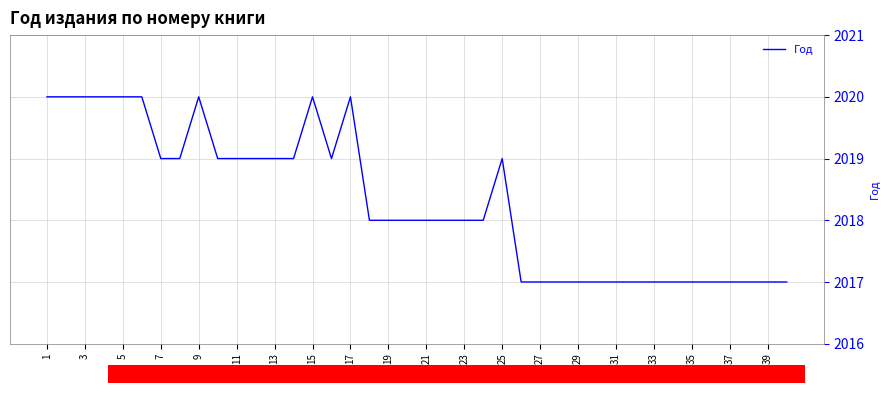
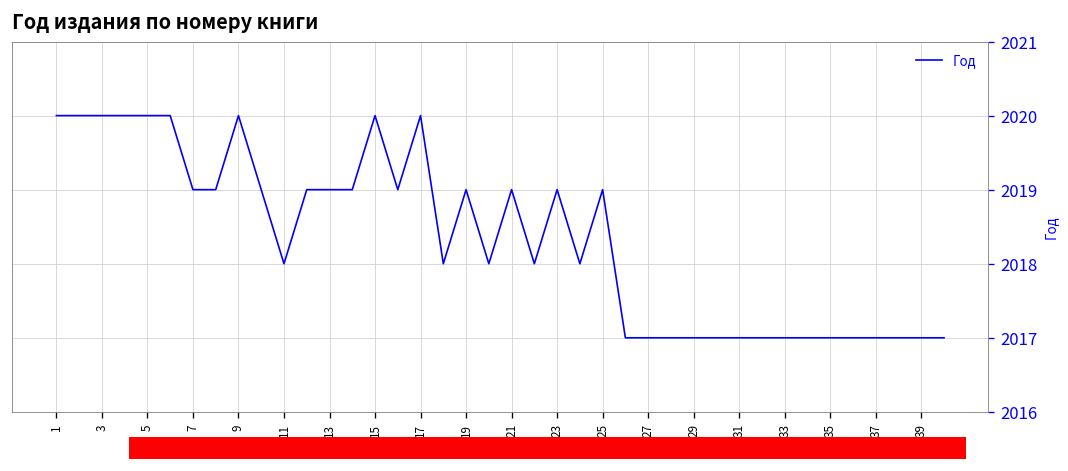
11: 2019 -> 2018
19: 2018 -> 2019
21: 2018 -> 2019
23: 2018 -> 2019
